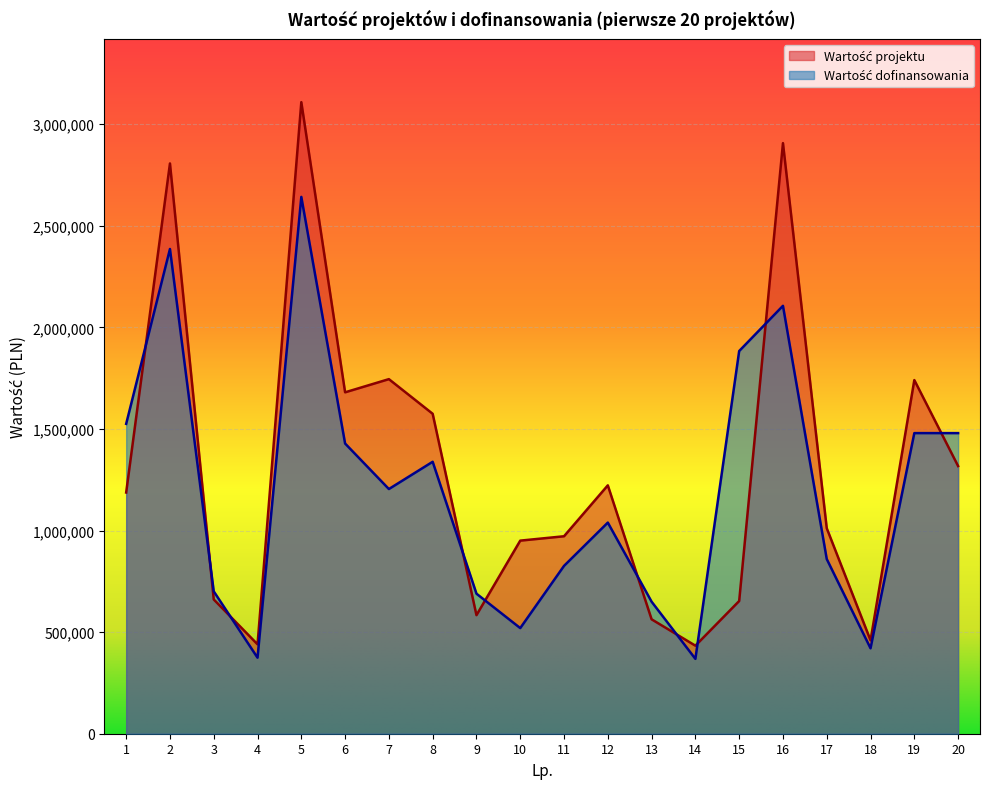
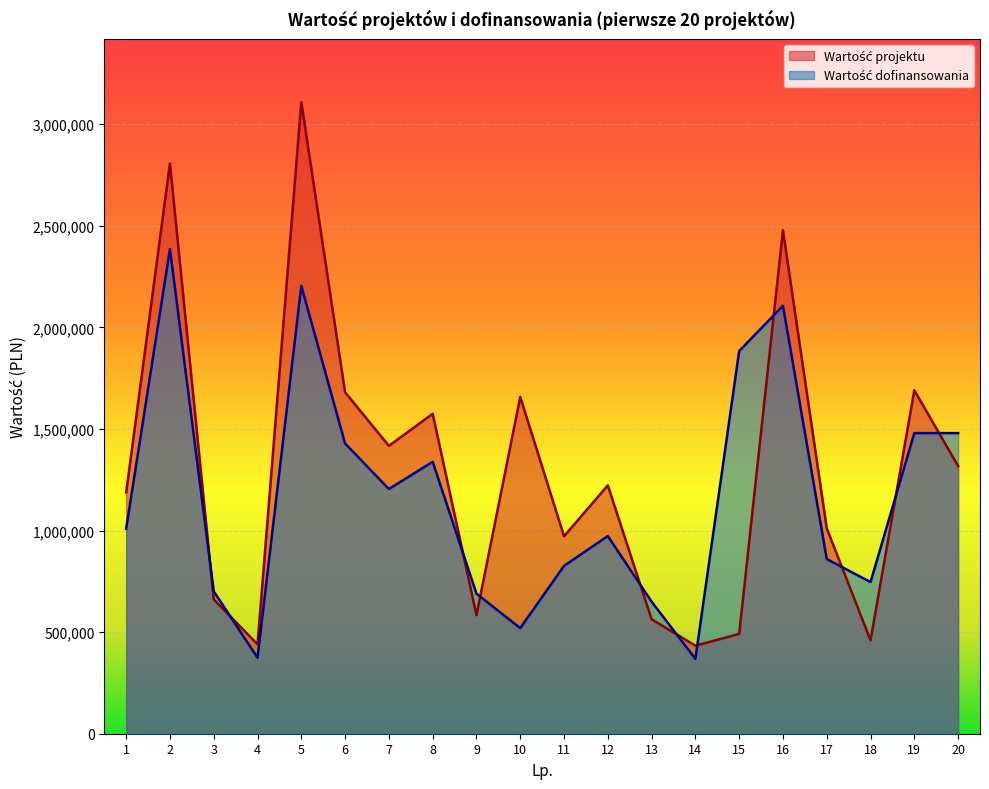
Wartość dofinansowania, 1: 1,520,000 -> 1,010,000
Wartość dofinansowania, 5: 2,640,000 -> 2,200,000
Wartość projektu, 7: 1,740,000 -> 1,420,000
Wartość projektu, 10: 950,000 -> 1,660,000
Wartość dofinansowania, 12: 1,040,000 -> 970,000
Wartość projektu, 15: 650,000 -> 490,000
Wartość projektu, 16: 2,910,000 -> 2,480,000
Wartość dofinansowania, 18: 420,000 -> 750,000
Wartość projektu, 19: 1,740,000 -> 1,690,000
